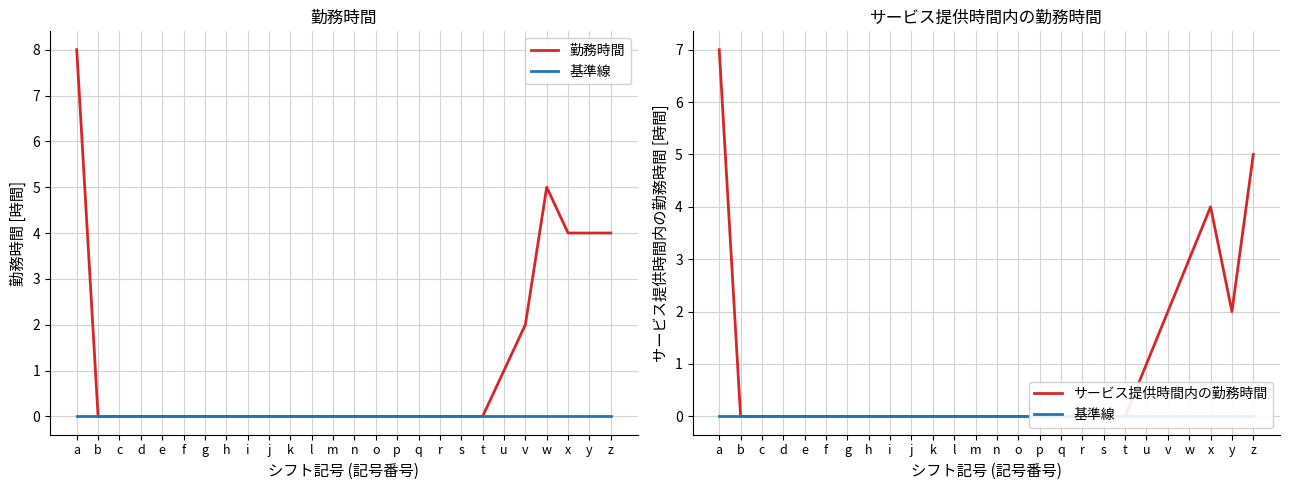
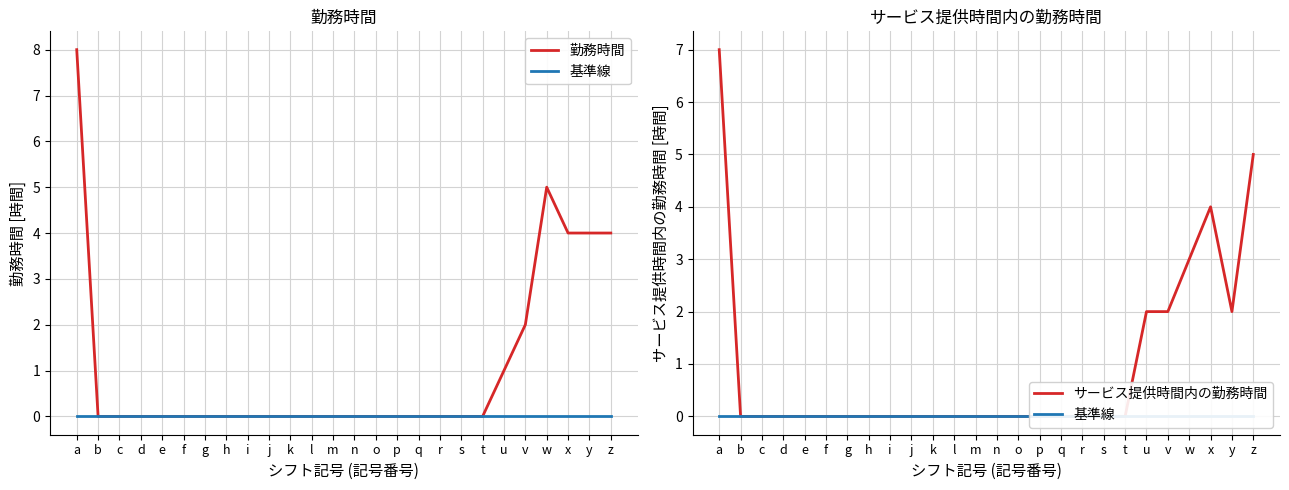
サービス提供時間内の勤務時間, サービス提供時間内の勤務時間, u: 1 -> 2
